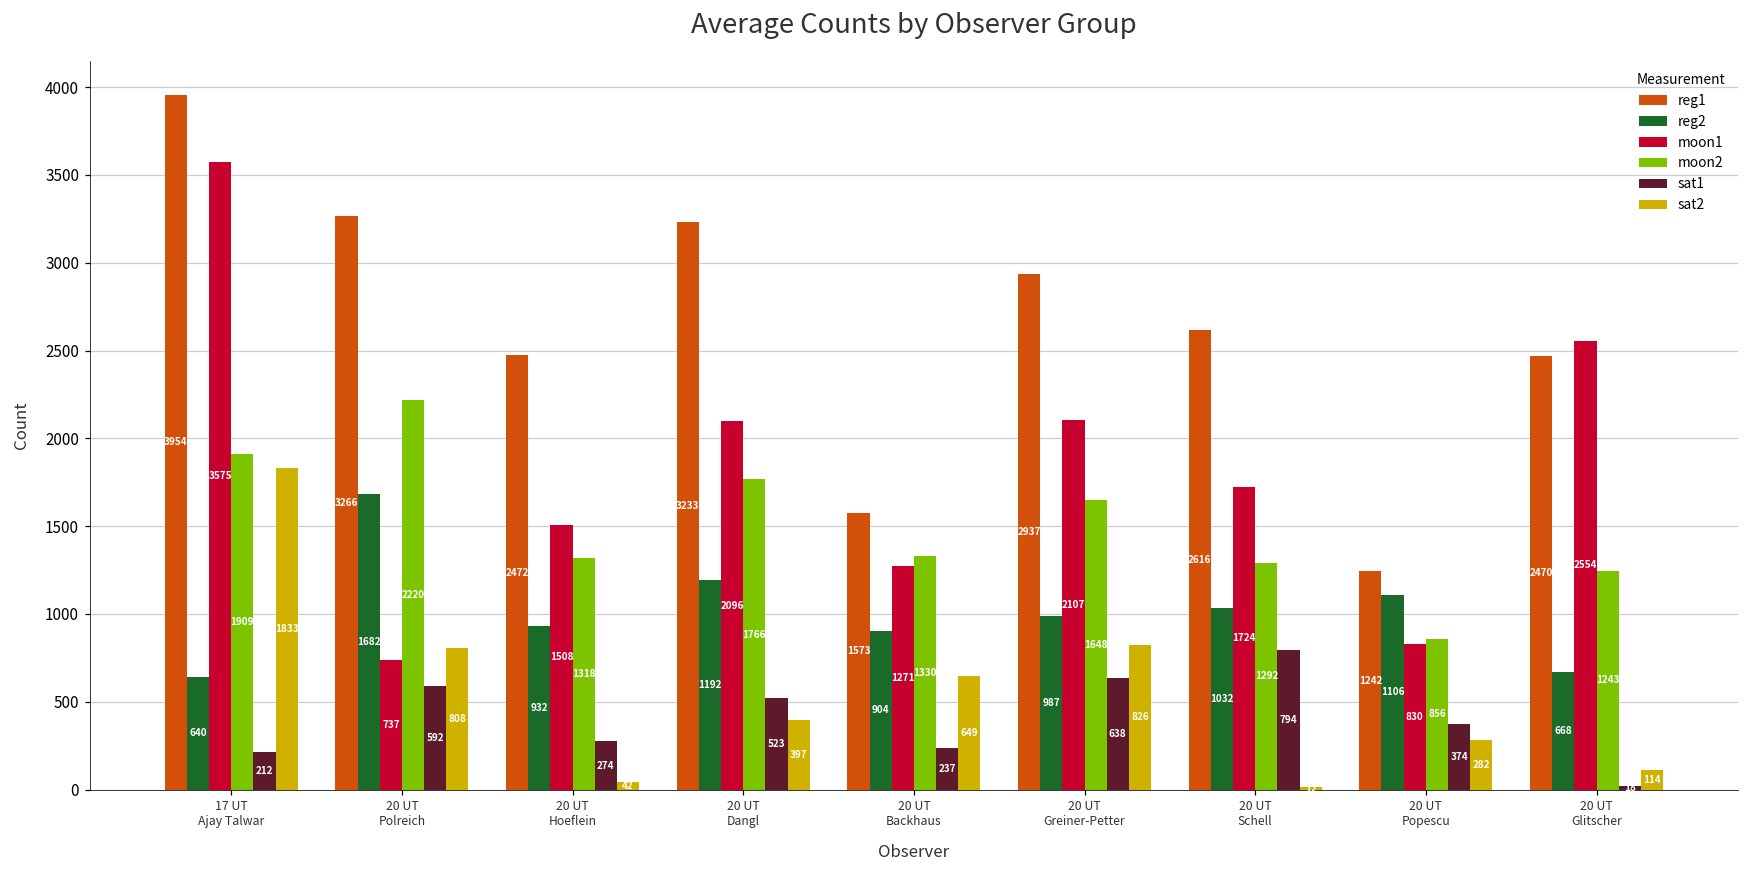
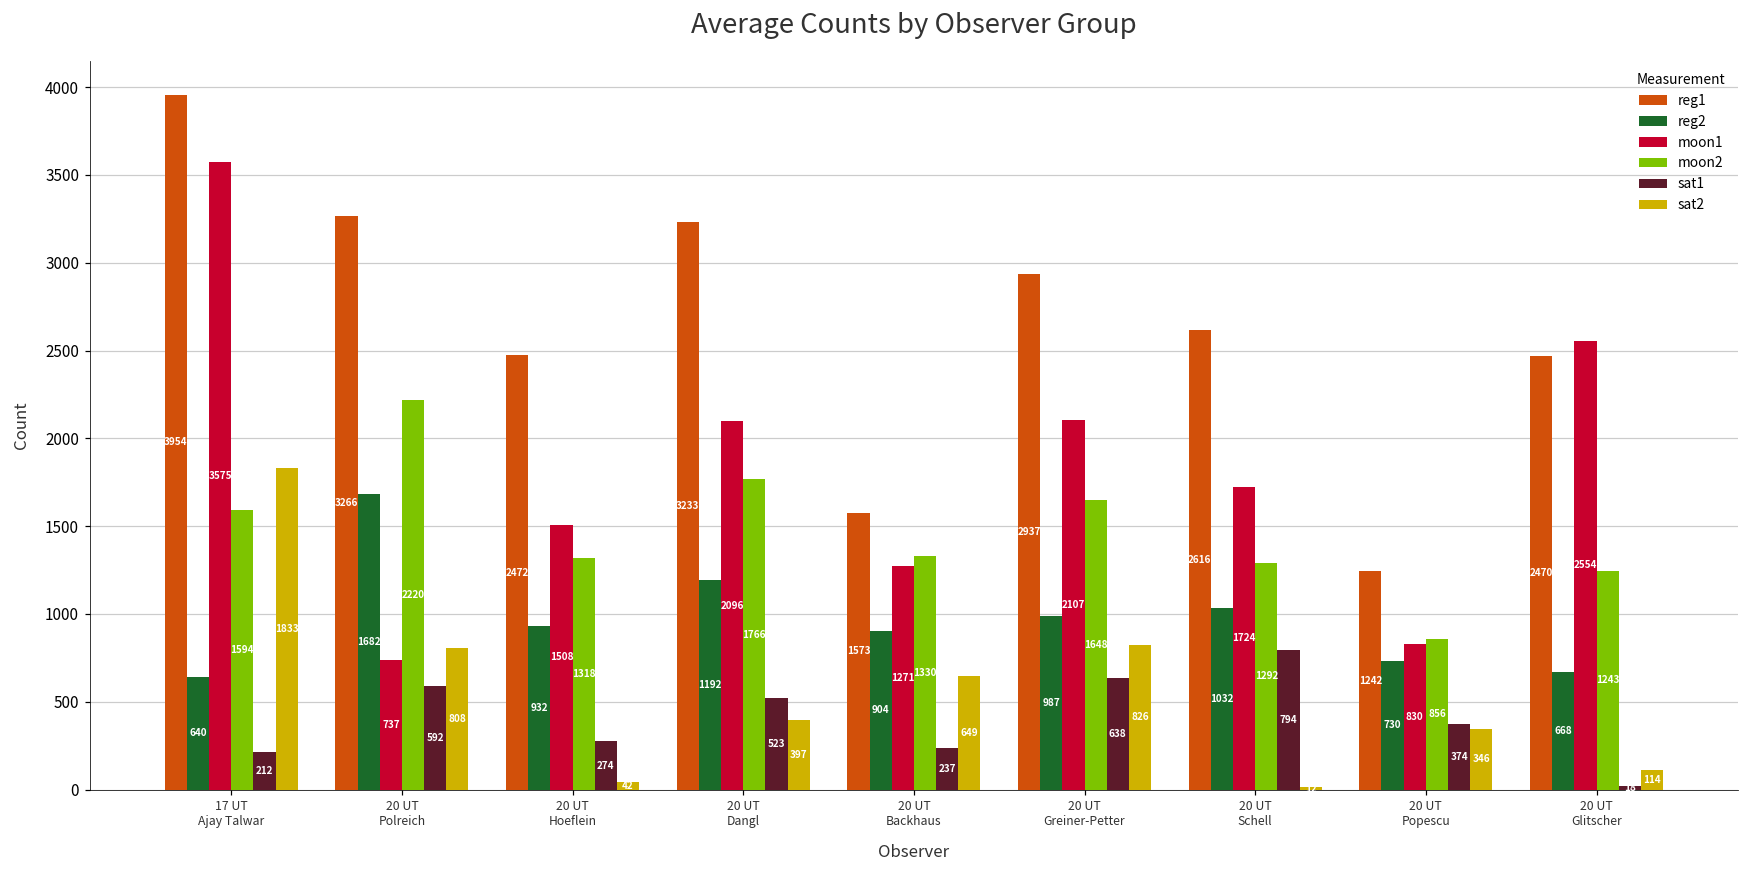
moon2, 17 UT Ajay Talwar: 1909 -> 1594
reg2, 20 UT Popescu: 1106 -> 730
sat2, 20 UT Popescu: 282 -> 346
